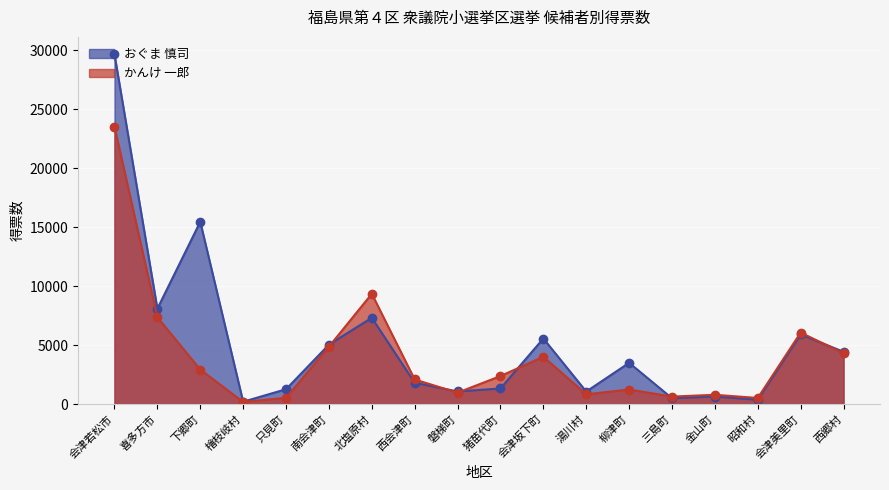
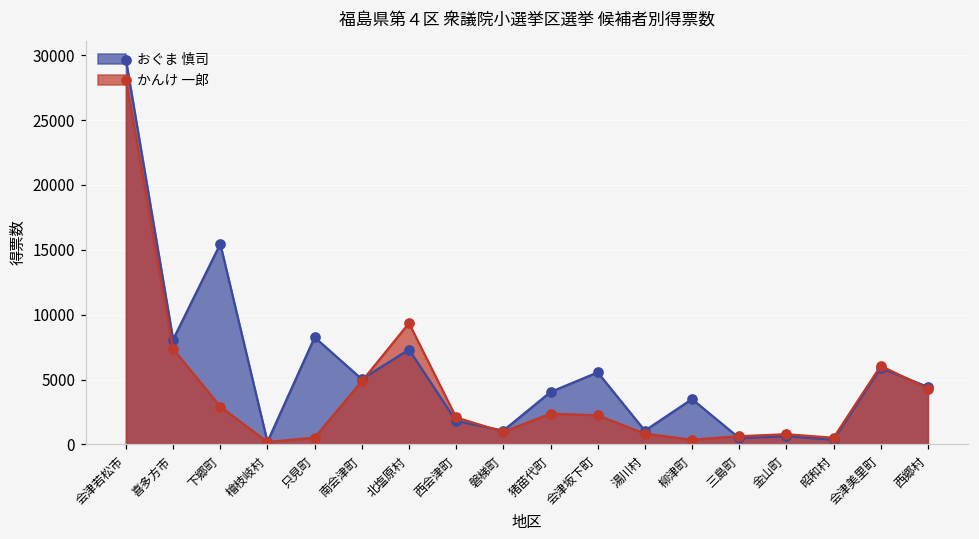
かんけ 一郎, 会津若松市: 23500 -> 28100
おぐま 慎司, 只見町: 1300 -> 8300
おぐま 慎司, 猪苗代町: 1300 -> 4000
かんけ 一郎, 会津坂下町: 4000 -> 2200
かんけ 一郎, 柳津町: 1200 -> 400
